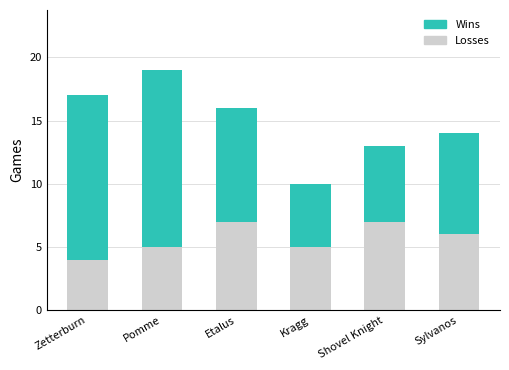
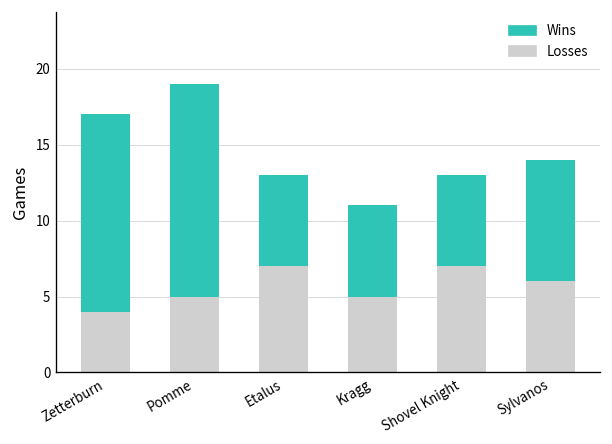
Wins, Etalus: 9 -> 6
Wins, Kragg: 5 -> 6
